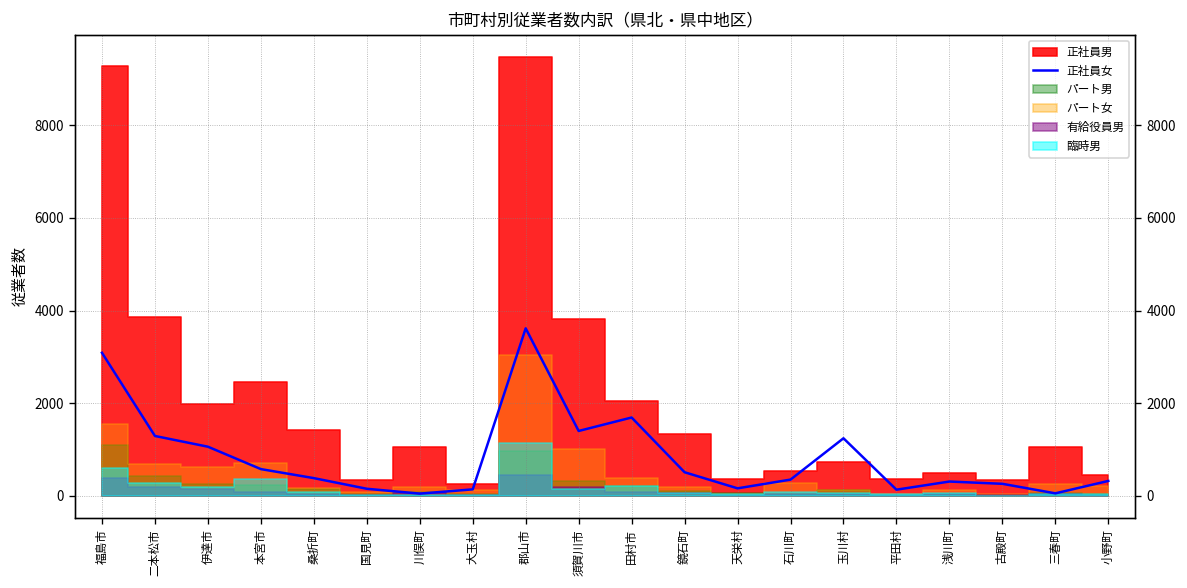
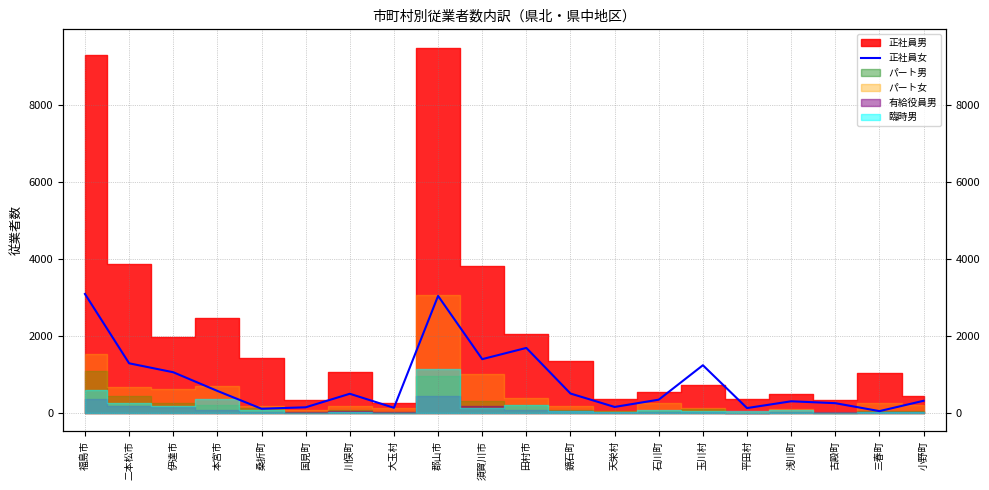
正社員女, 桑折町: 400 -> 100
正社員女, 川俣町: 0 -> 500
正社員女, 郡山市: 3600 -> 3000
